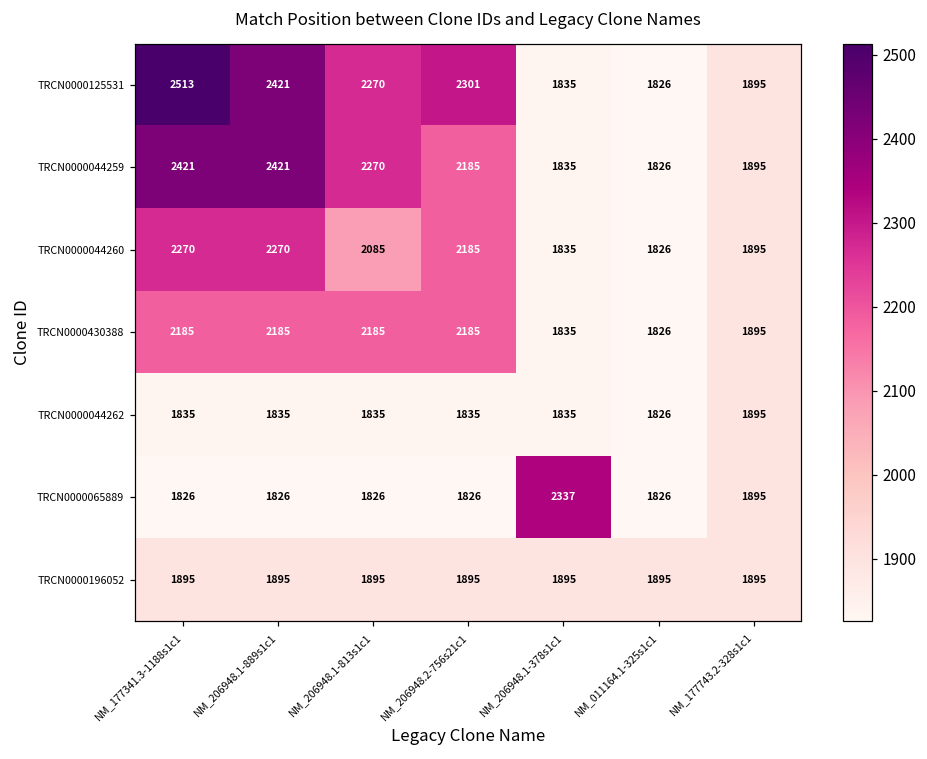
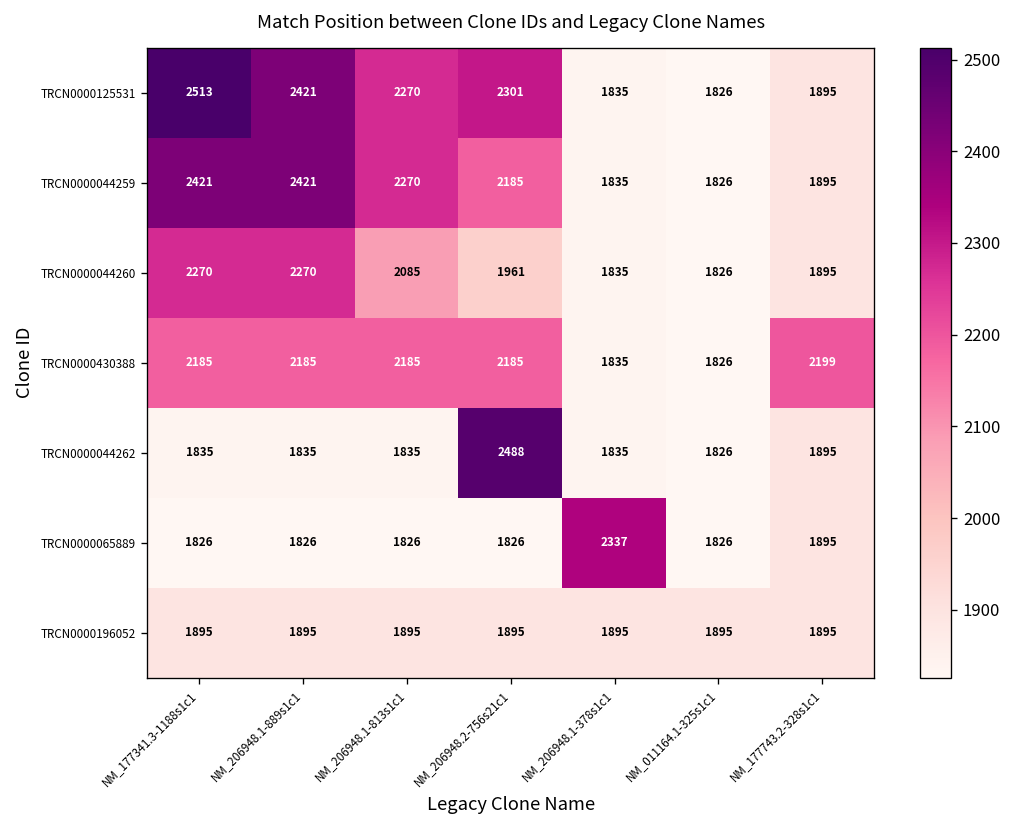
TRCN0000044260, NM_206948.2-756s21c1: 2185 -> 1961
TRCN0000430388, NM_177743.2-328s1c1: 1895 -> 2199
TRCN0000044262, NM_206948.2-756s21c1: 1835 -> 2488
